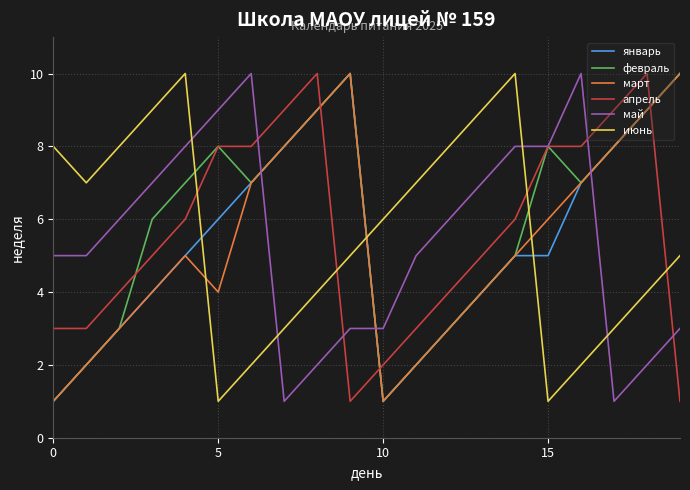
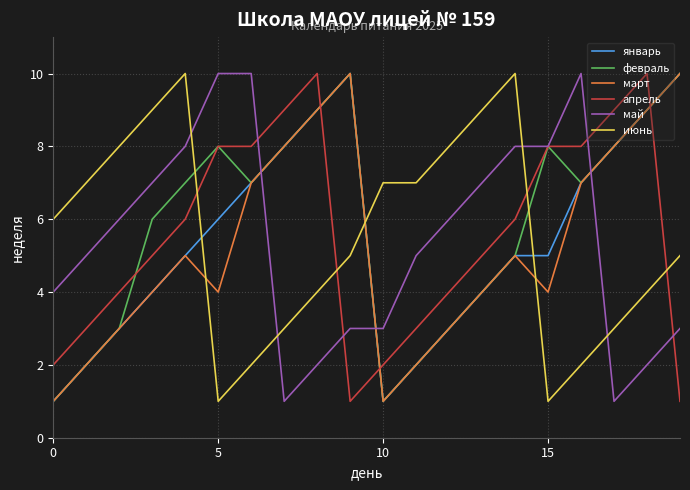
апрель, 0: 3 -> 2
май, 0: 5 -> 4
июнь, 0: 8 -> 6
май, 5: 9 -> 10
июнь, 10: 6 -> 7
март, 15: 6 -> 4
